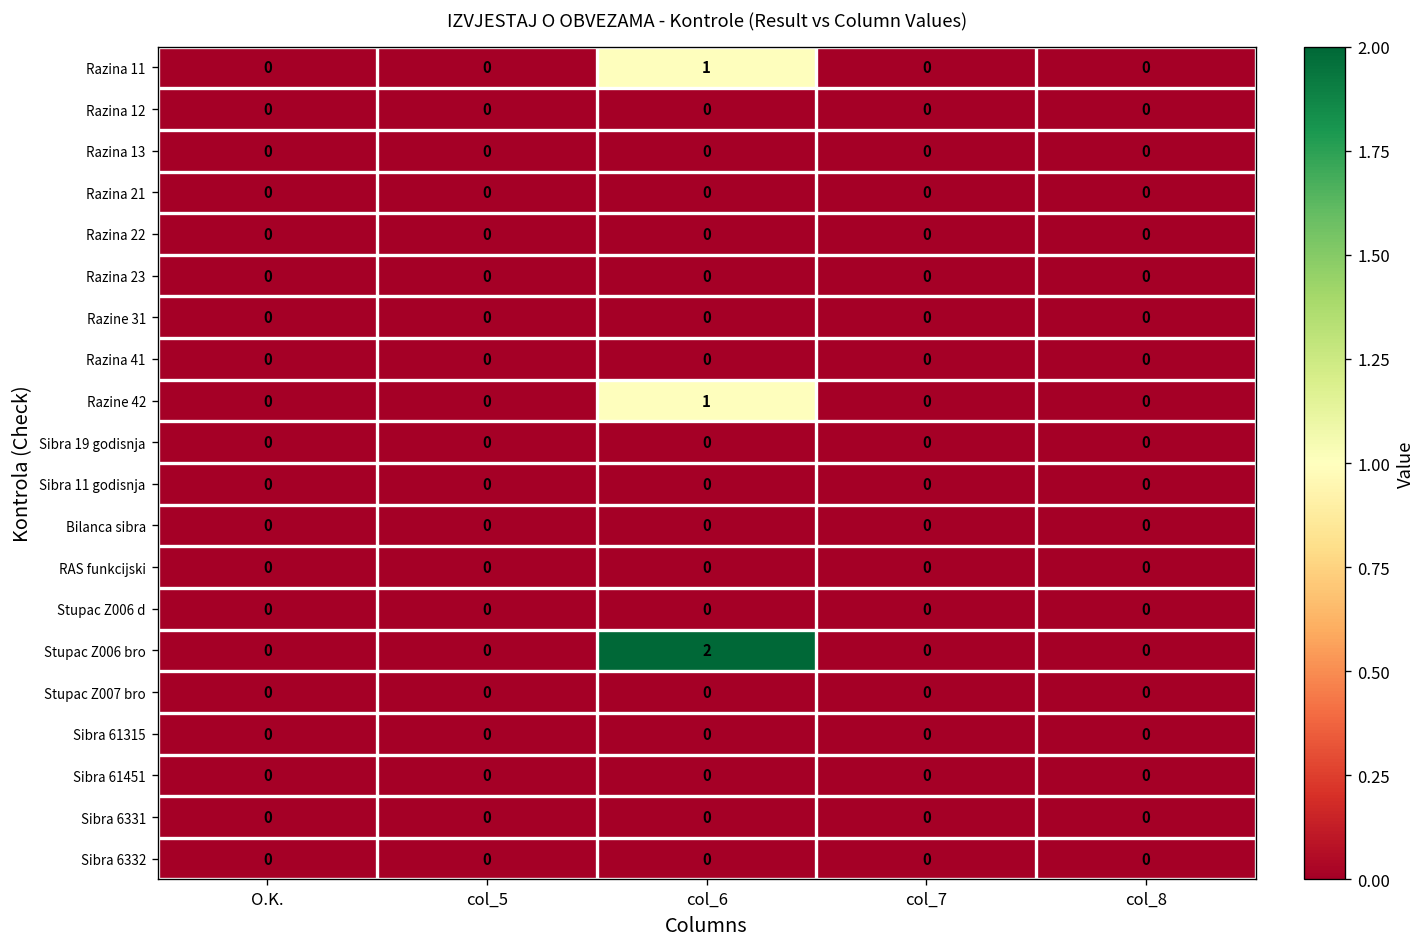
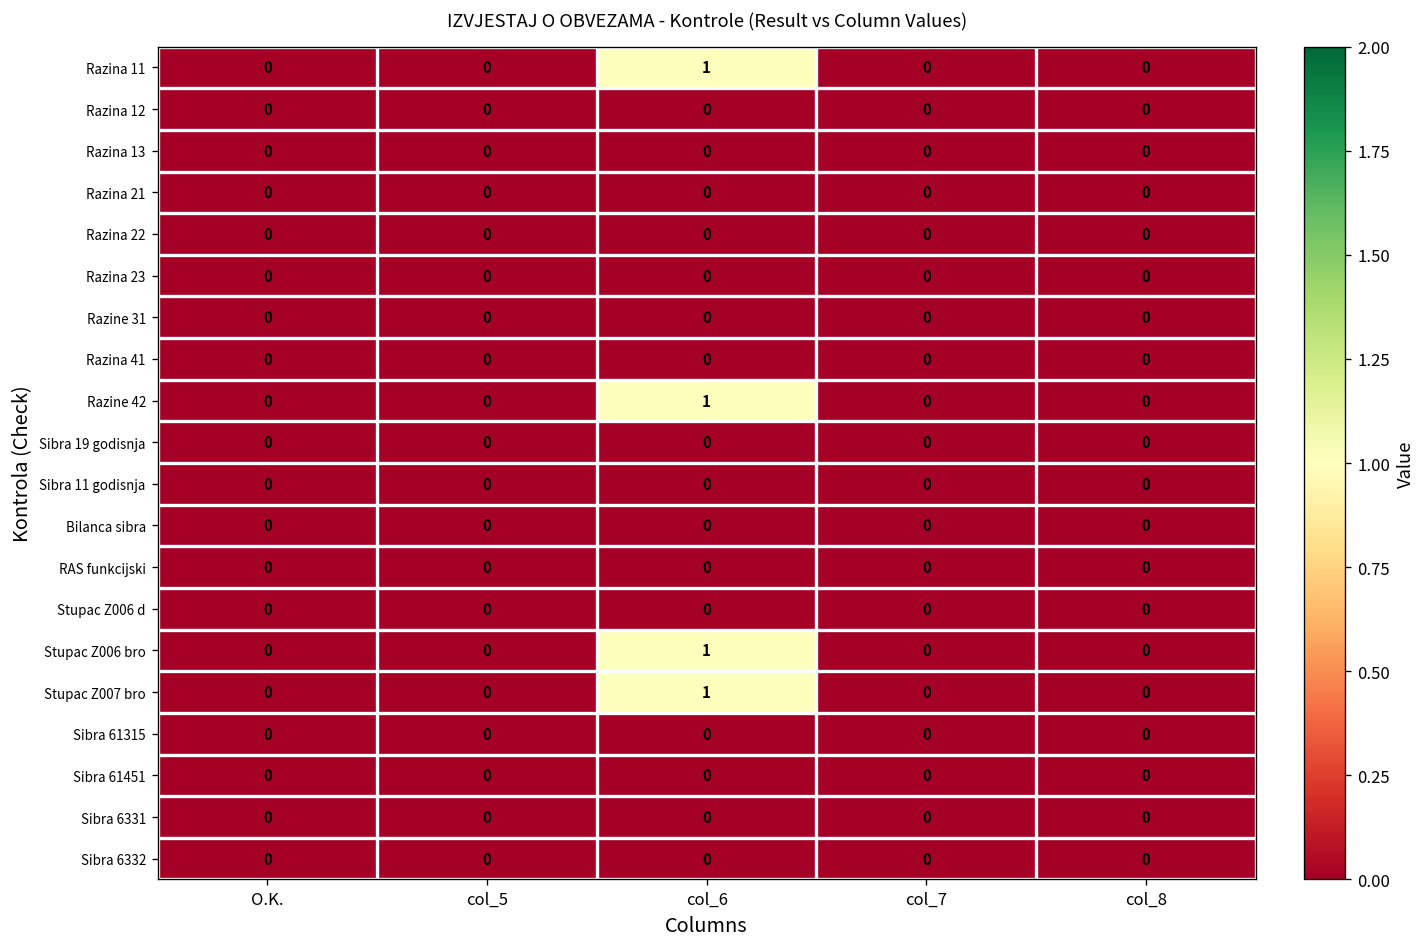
Stupac Z006 bro, col_6: 2 -> 1
Stupac Z007 bro, col_6: 0 -> 1
